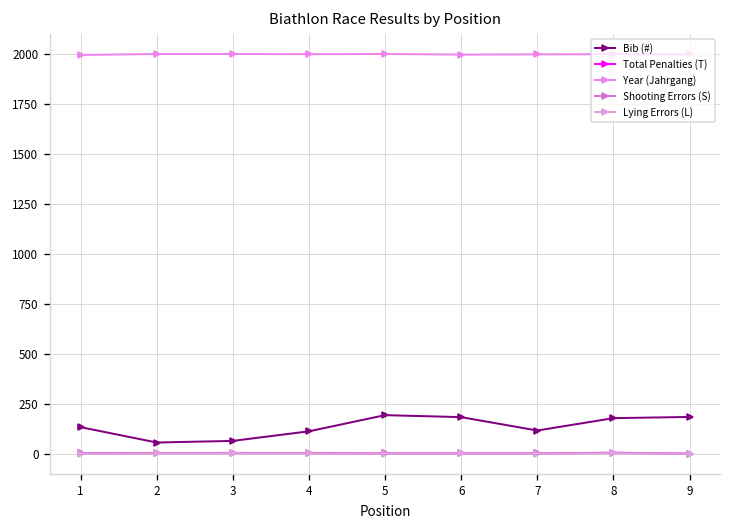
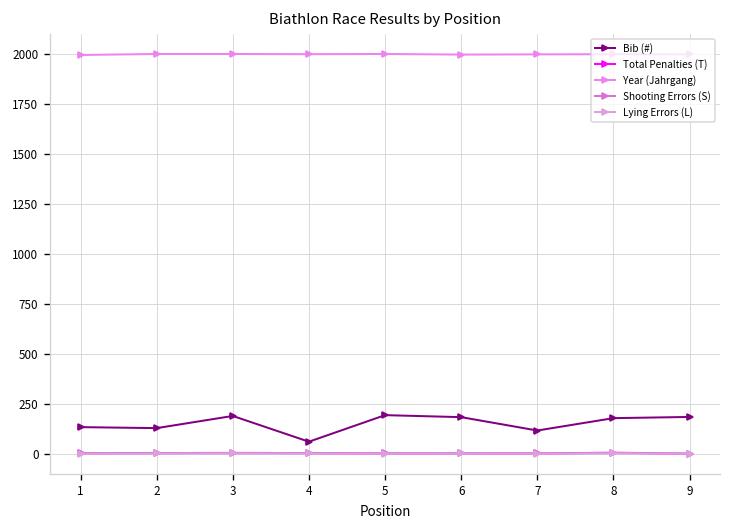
Bib (#), 2: 60 -> 130
Bib (#), 3: 60 -> 190
Bib (#), 4: 110 -> 60
